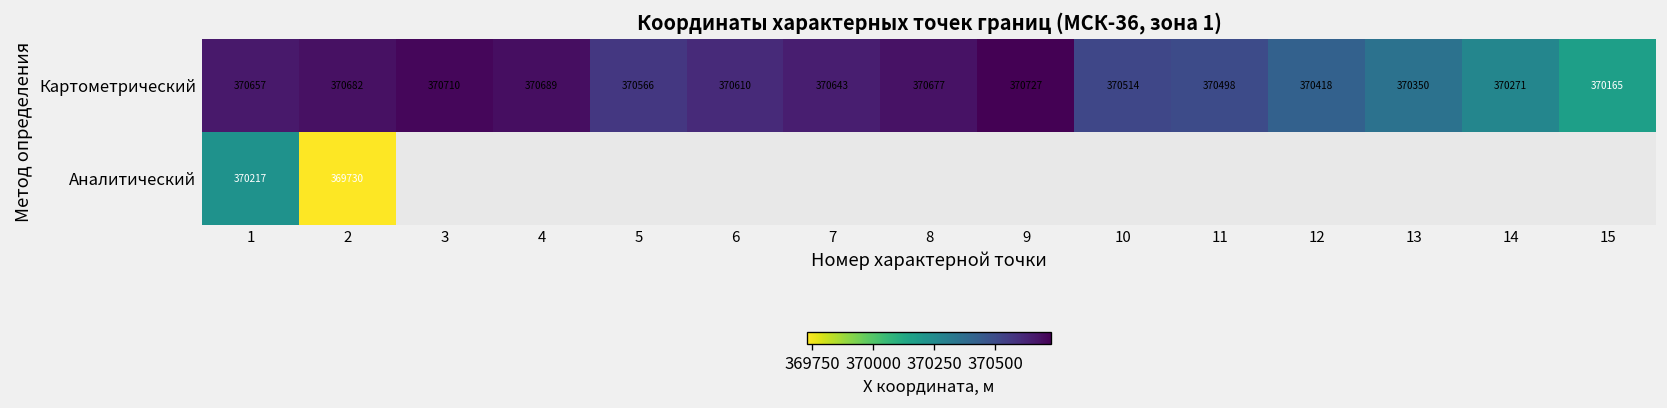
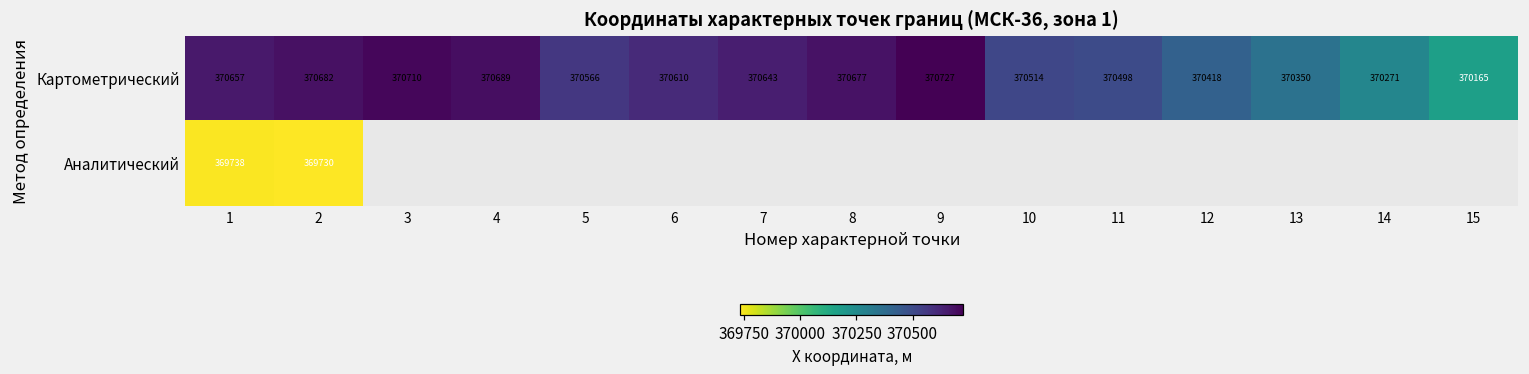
Аналитический, 1: 370217 -> 369738
